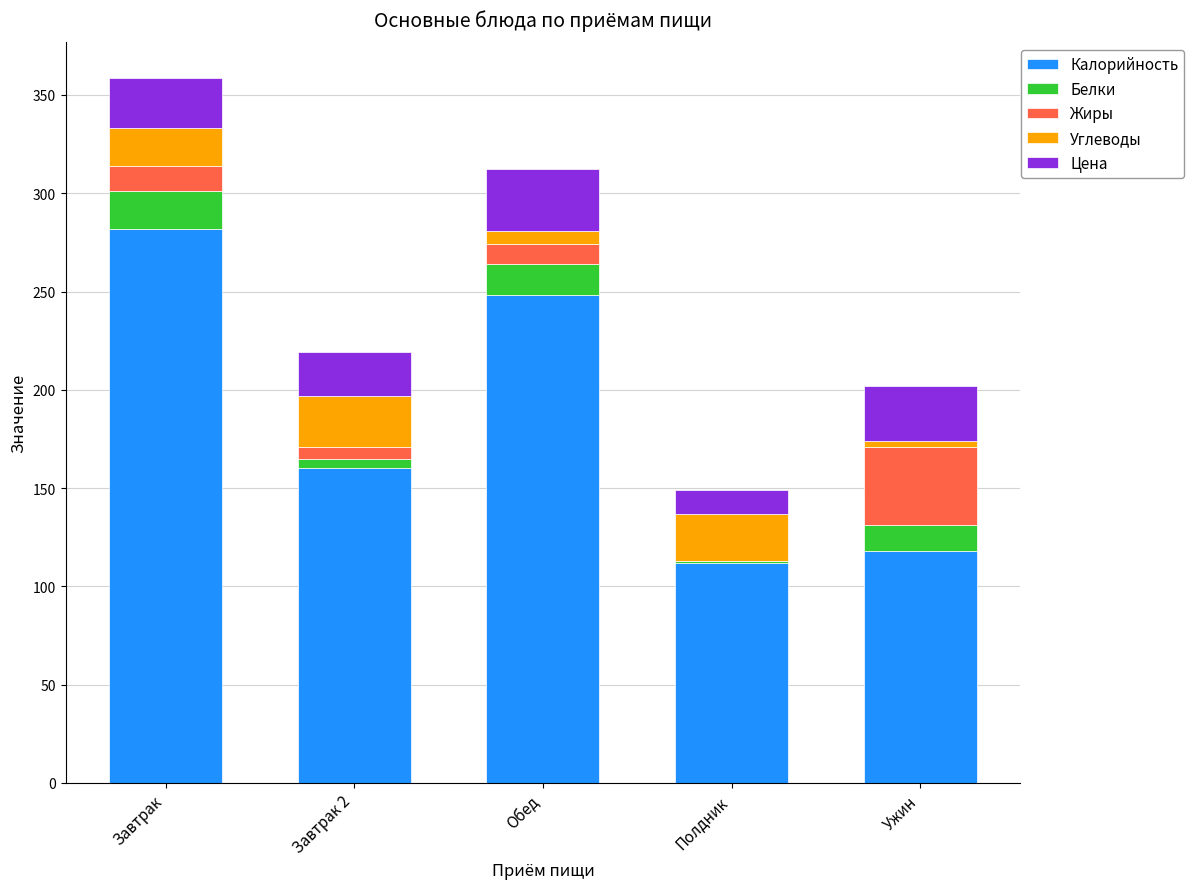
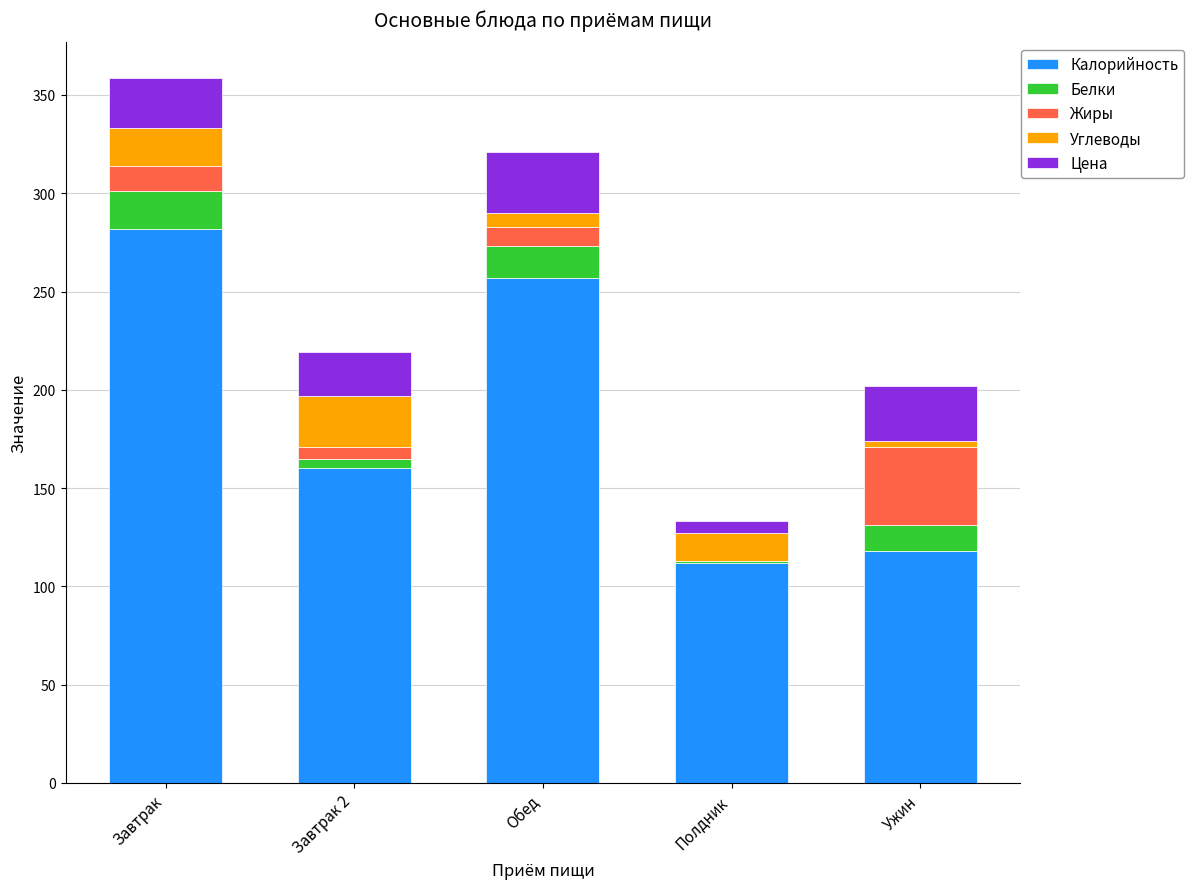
Калорийность, Обед: 248 -> 257
Углеводы, Полдник: 24 -> 14
Цена, Полдник: 12 -> 6
